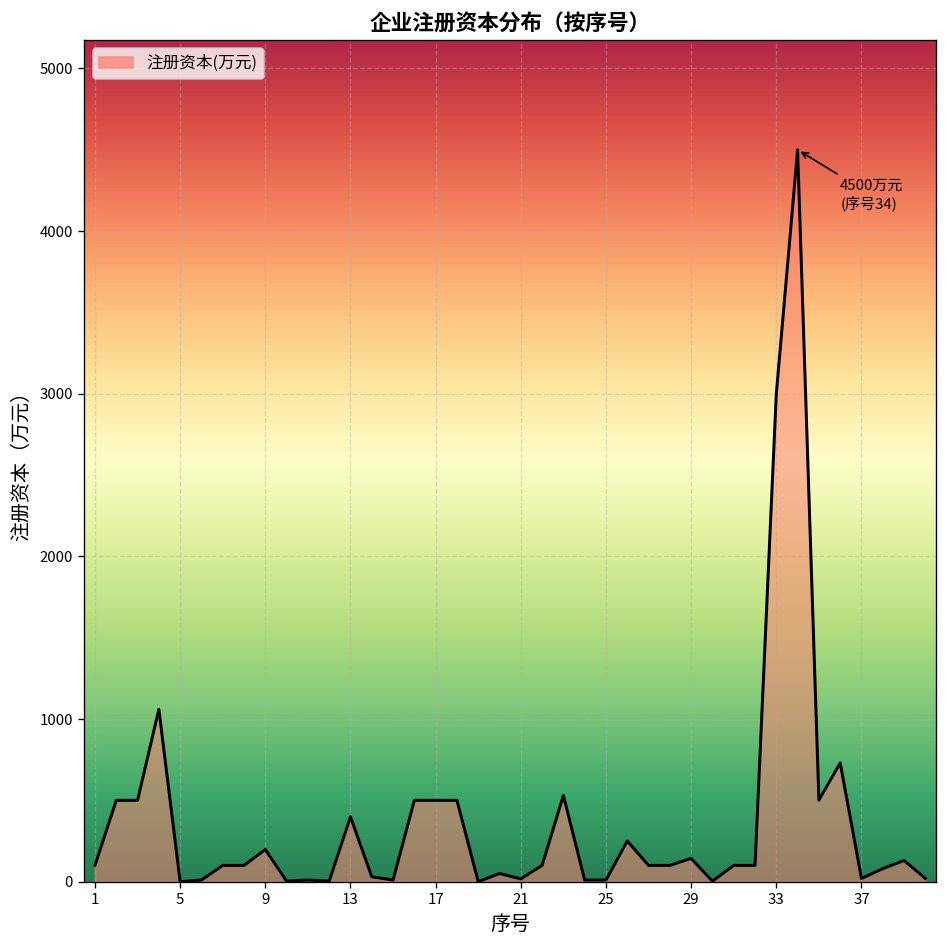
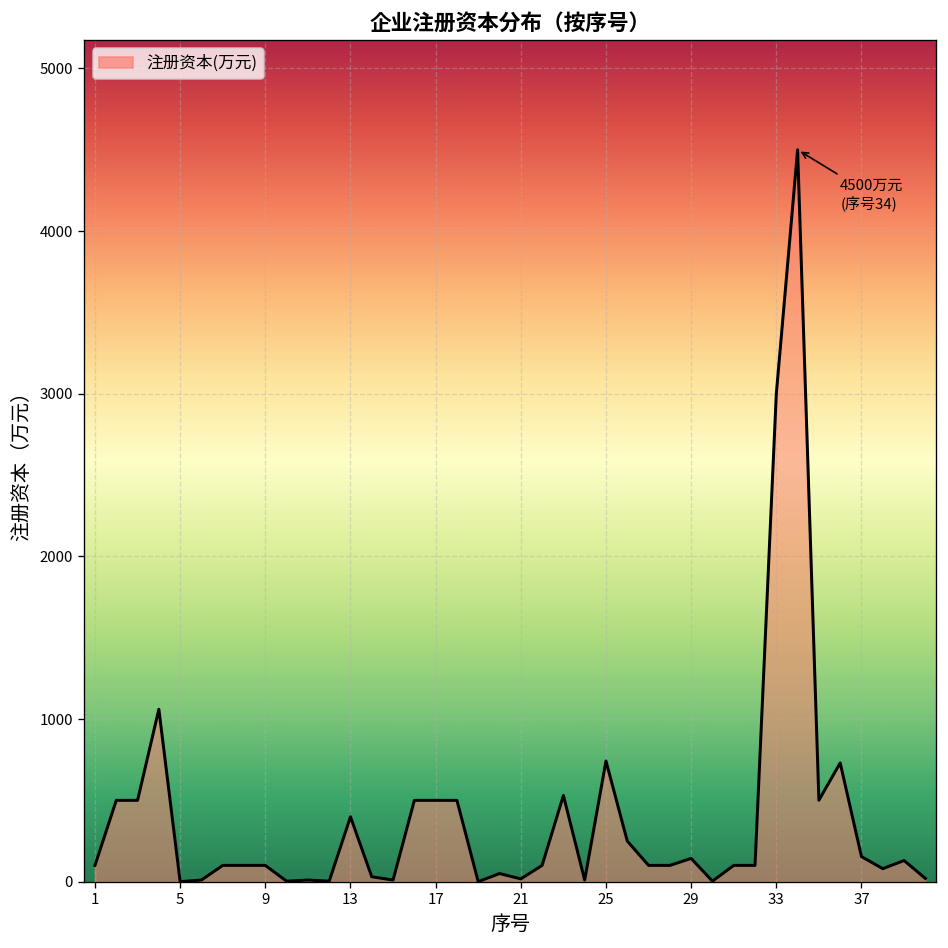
9: 200 -> 100
25: 10 -> 740
37: 20 -> 150
